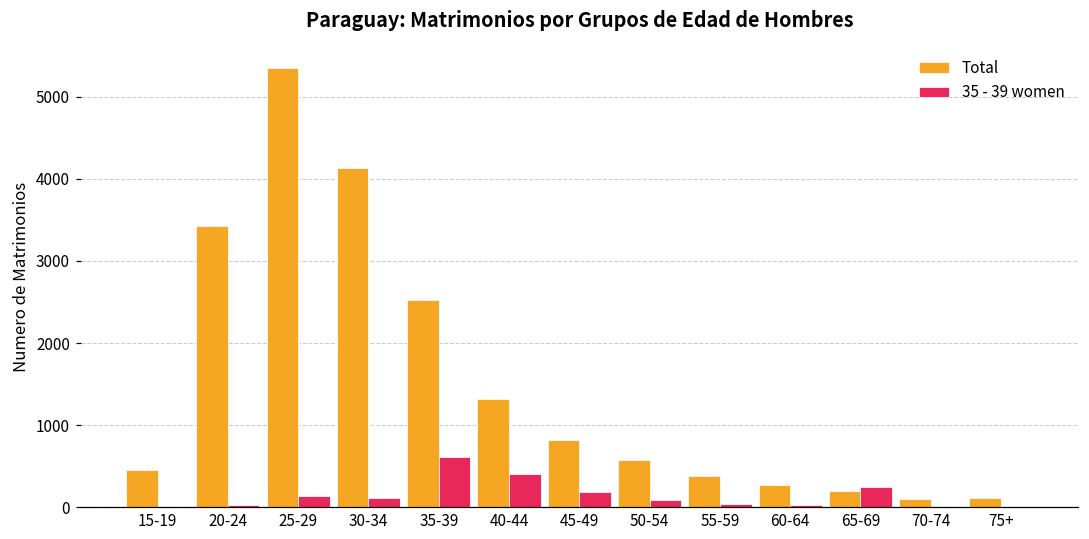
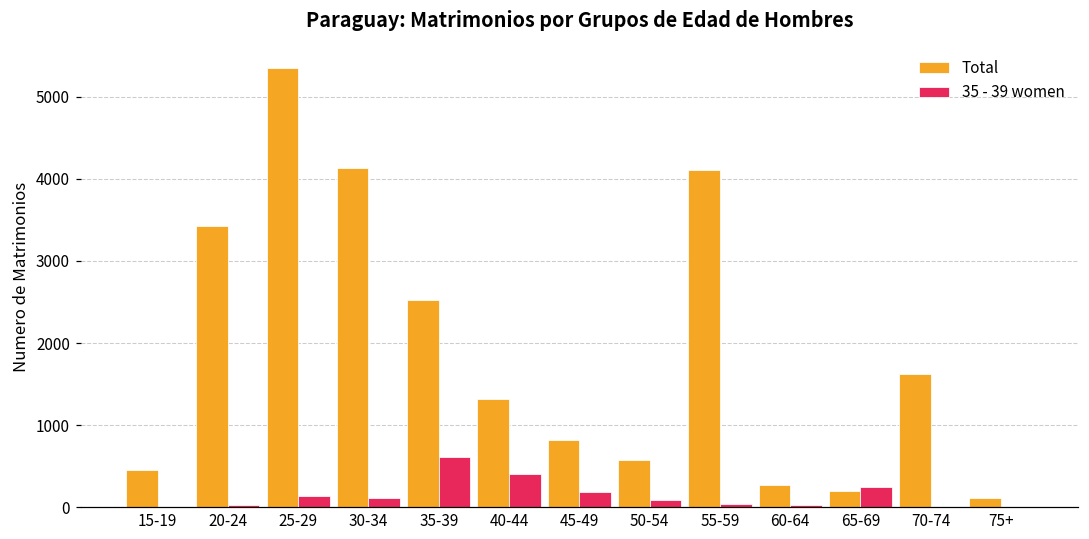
Total, 55-59: 400 -> 4100
Total, 70-74: 100 -> 1600
